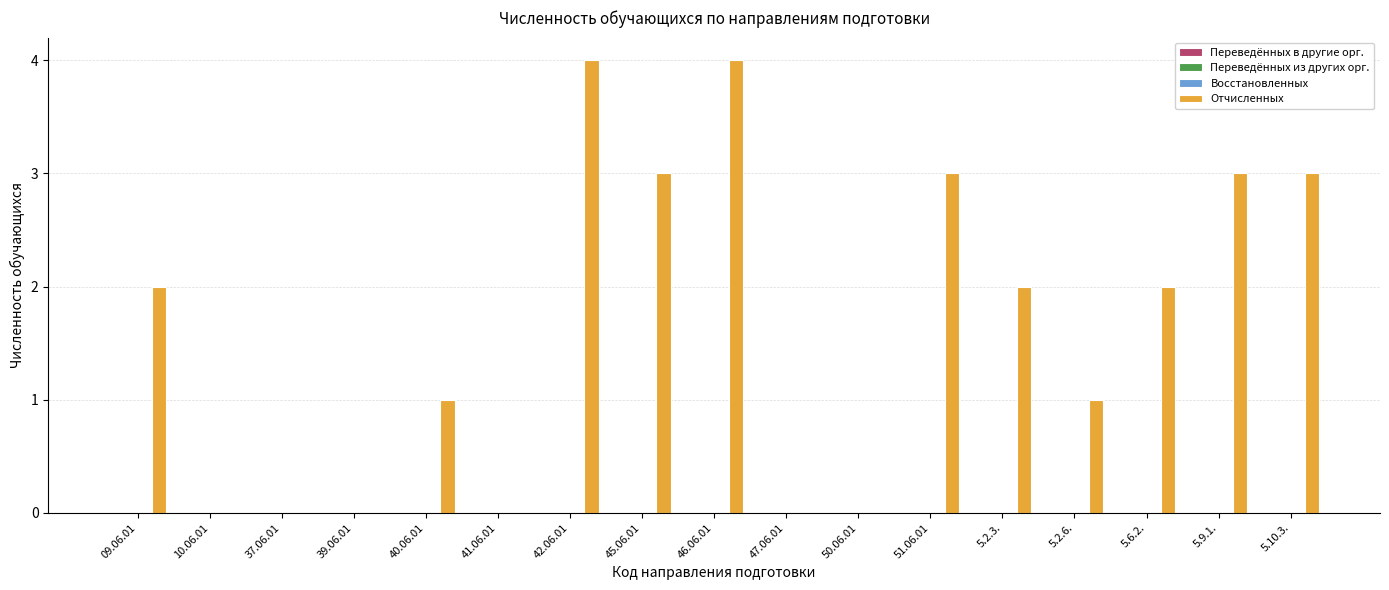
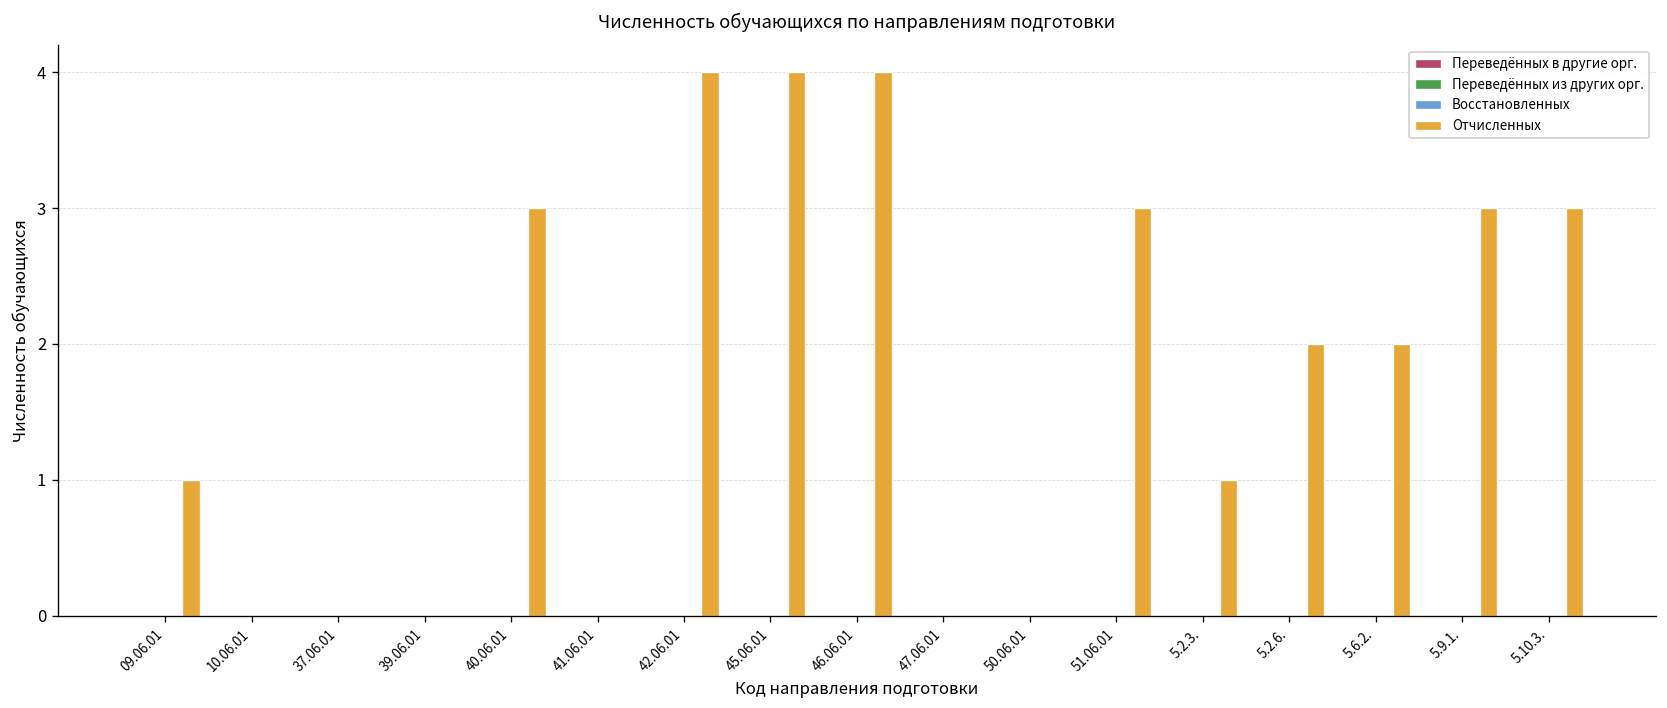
Отчисленных, 09.06.01: 2 -> 1
Отчисленных, 40.06.01: 1 -> 3
Отчисленных, 45.06.01: 3 -> 4
Отчисленных, 5.2.3.: 2 -> 1
Отчисленных, 5.2.6.: 1 -> 2
